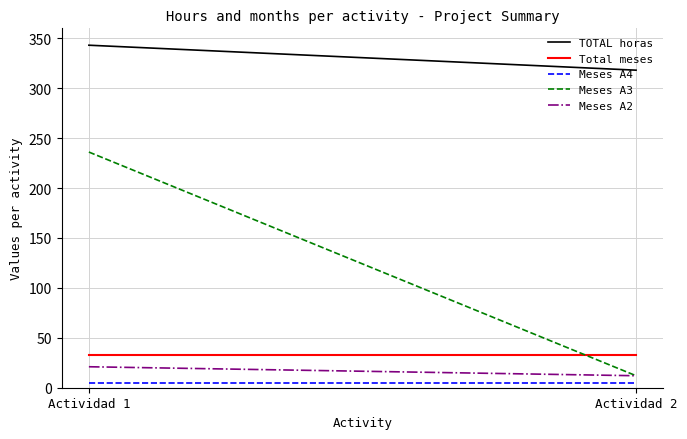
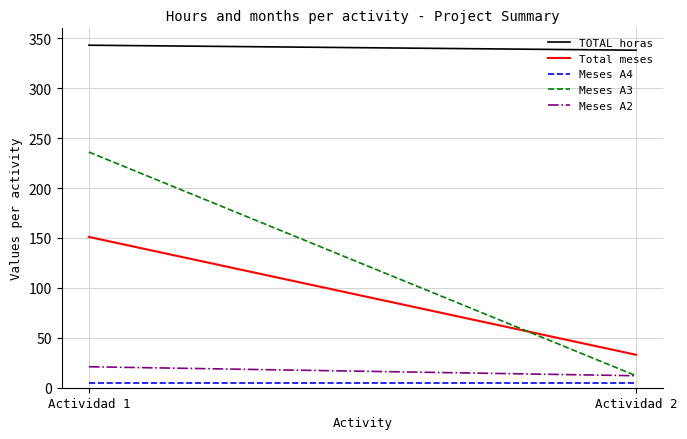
Total meses, Actividad 1: 30 -> 150
TOTAL horas, Actividad 2: 320 -> 340
